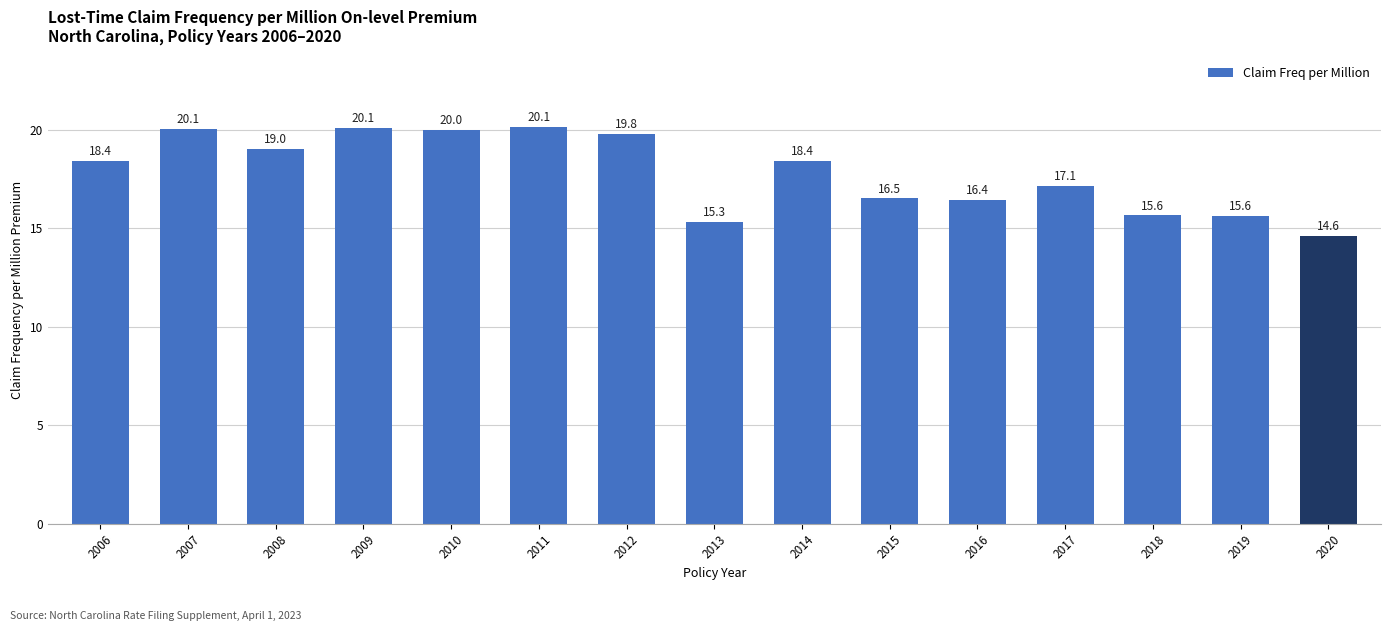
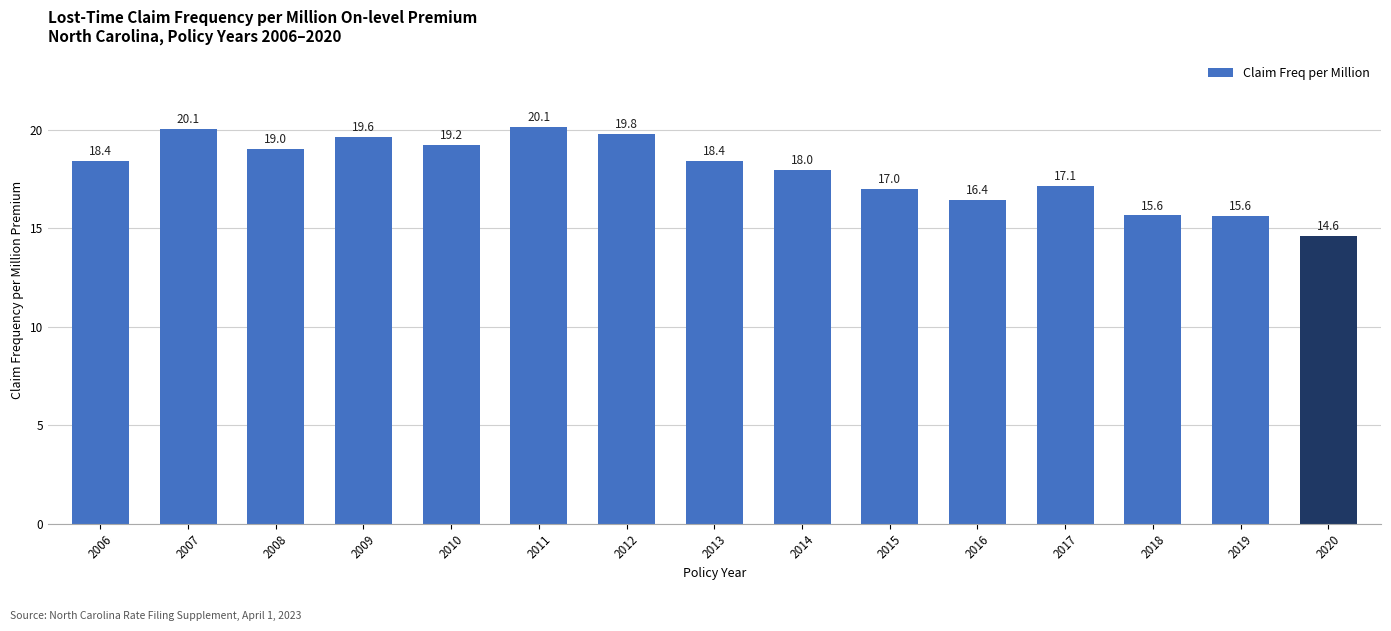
2009: 20.1 -> 19.6
2010: 20.0 -> 19.2
2013: 15.3 -> 18.4
2014: 18.4 -> 18.0
2015: 16.5 -> 17.0
